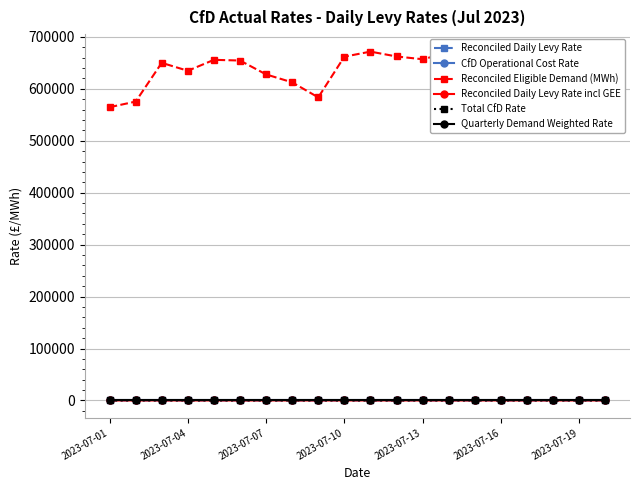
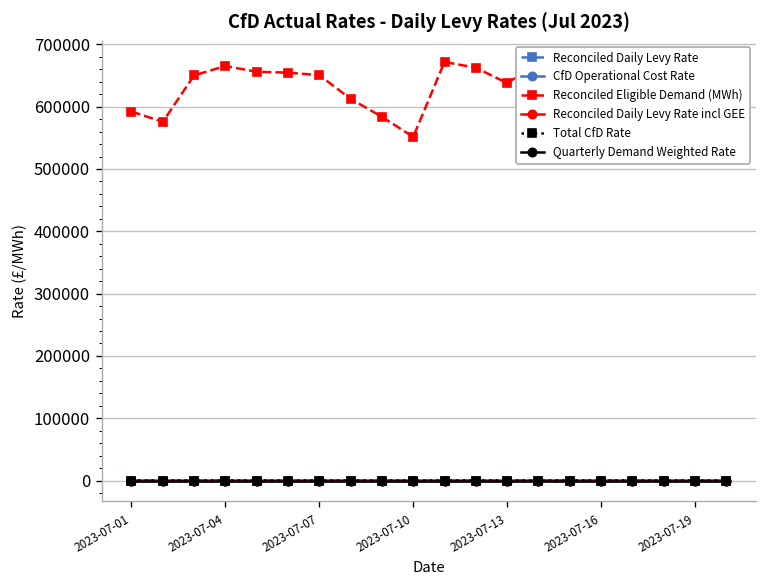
Reconciled Eligible Demand (MWh), 2023-07-01: 560000 -> 590000
Reconciled Eligible Demand (MWh), 2023-07-04: 630000 -> 670000
Reconciled Eligible Demand (MWh), 2023-07-07: 630000 -> 650000
Reconciled Eligible Demand (MWh), 2023-07-10: 660000 -> 550000
Reconciled Eligible Demand (MWh), 2023-07-13: 660000 -> 640000
